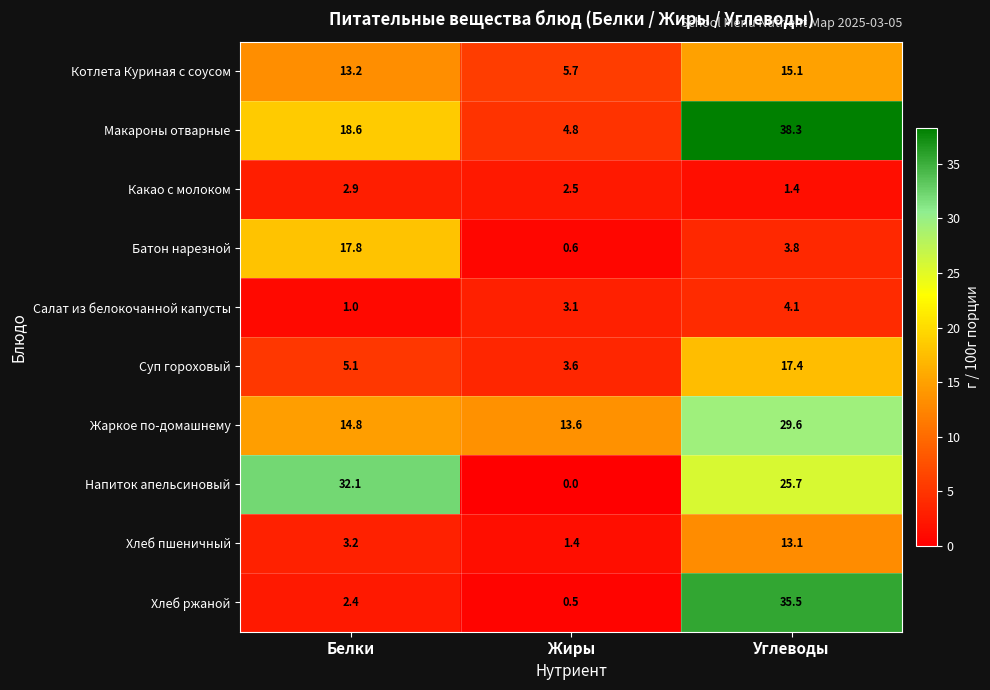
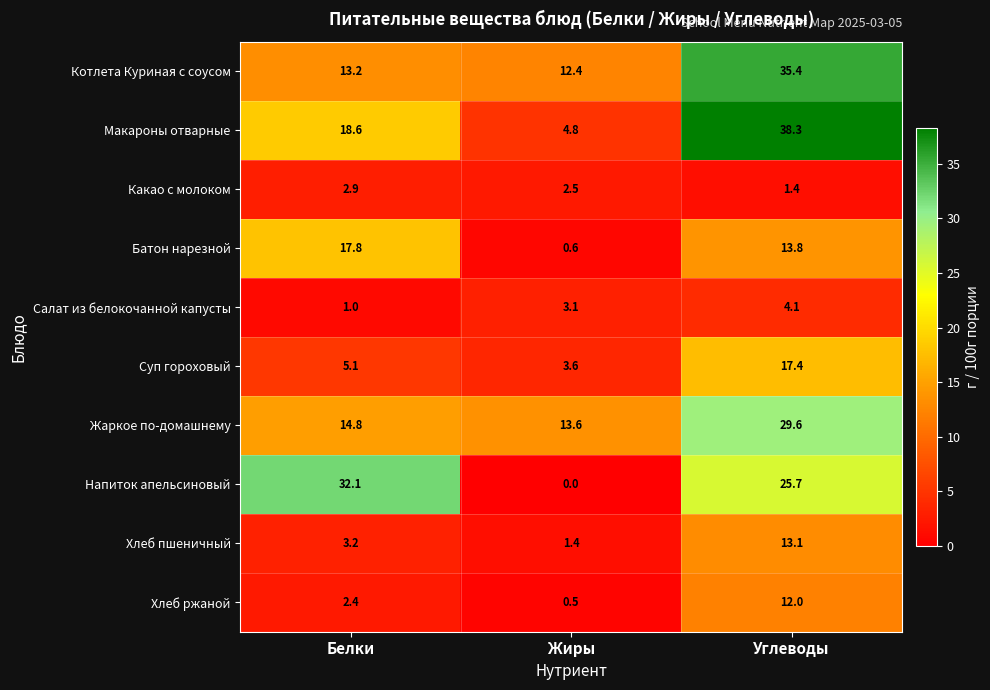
Котлета Куриная с соусом, Жиры: 5.7 -> 12.4
Котлета Куриная с соусом, Углеводы: 15.1 -> 35.4
Батон нарезной, Углеводы: 3.8 -> 13.8
Хлеб ржаной, Углеводы: 35.5 -> 12.0
